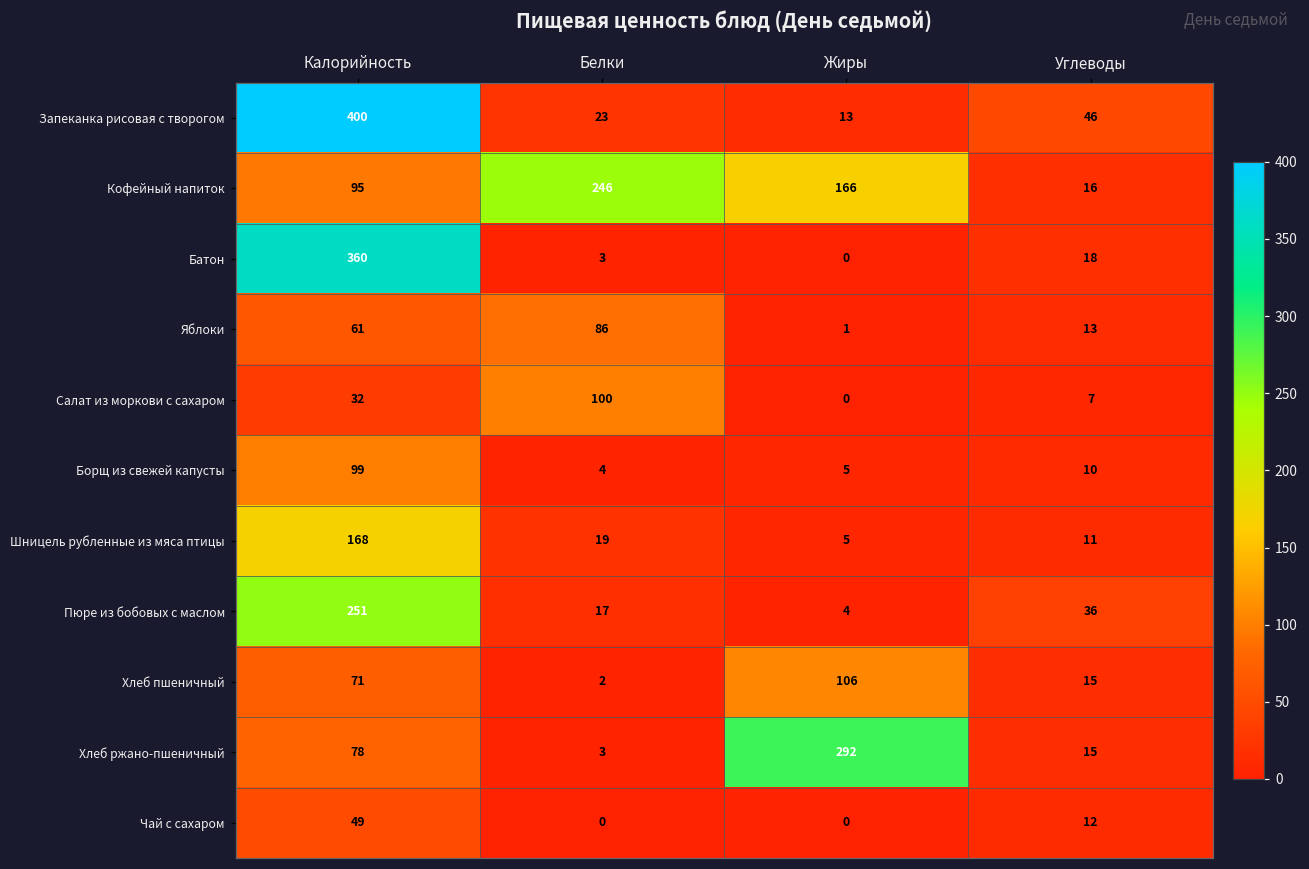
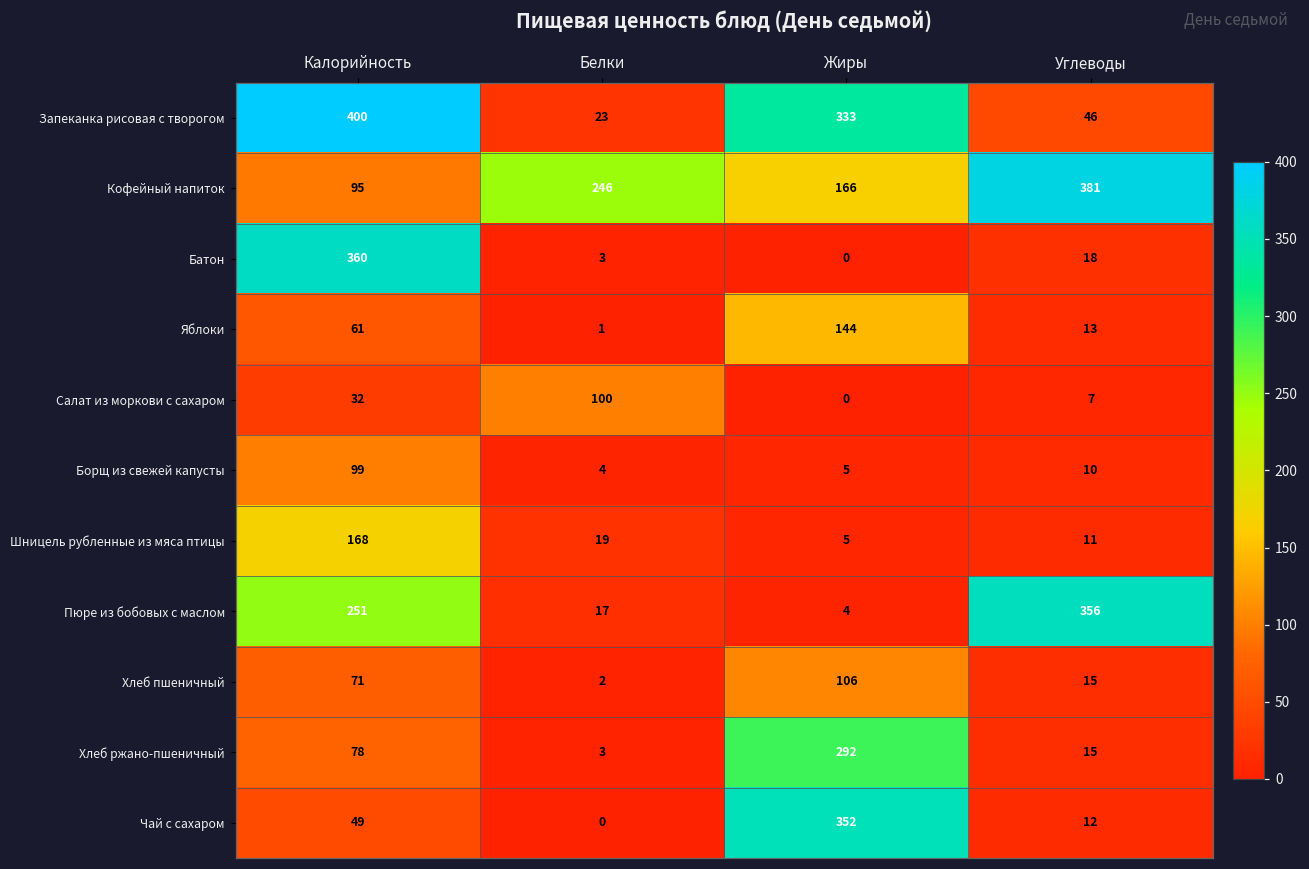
Запеканка рисовая с творогом, Жиры: 13 -> 333
Кофейный напиток, Углеводы: 16 -> 381
Яблоки, Белки: 86 -> 1
Яблоки, Жиры: 1 -> 144
Пюре из бобовых с маслом, Углеводы: 36 -> 356
Чай с сахаром, Жиры: 0 -> 352
